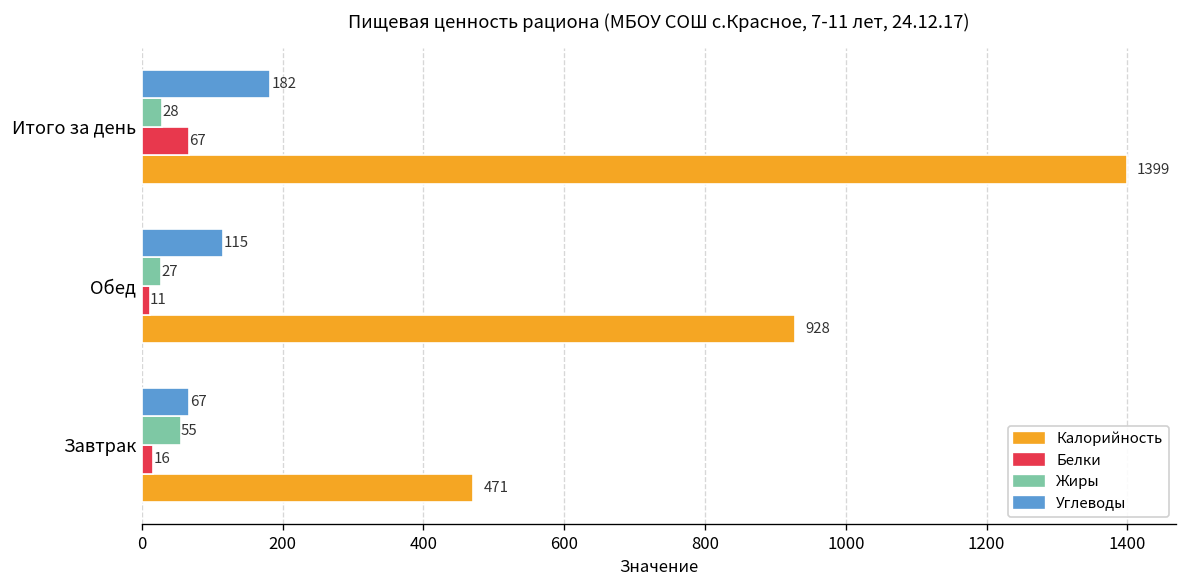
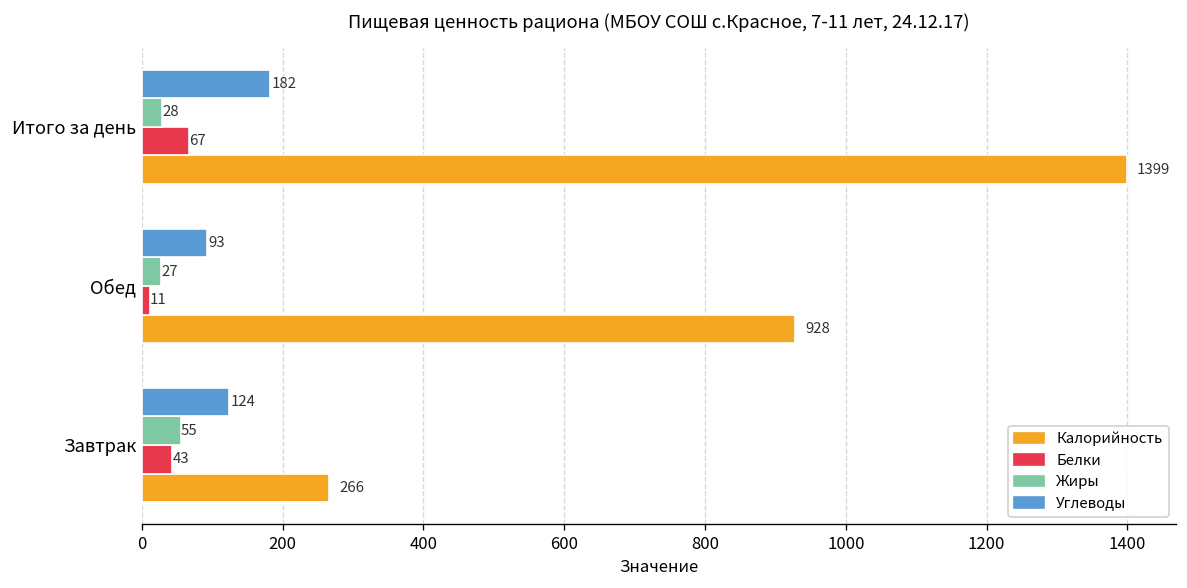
Углеводы, Обед: 115 -> 93
Углеводы, Завтрак: 67 -> 124
Белки, Завтрак: 16 -> 43
Калорийность, Завтрак: 471 -> 266
